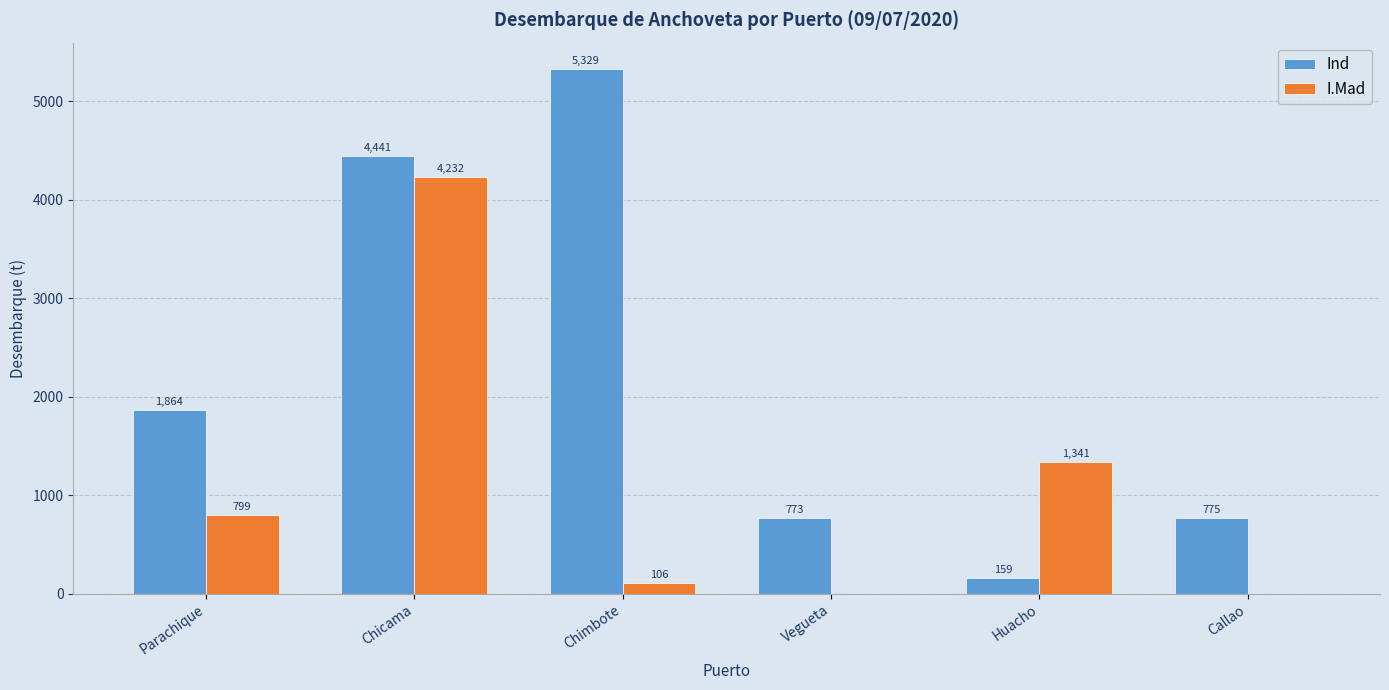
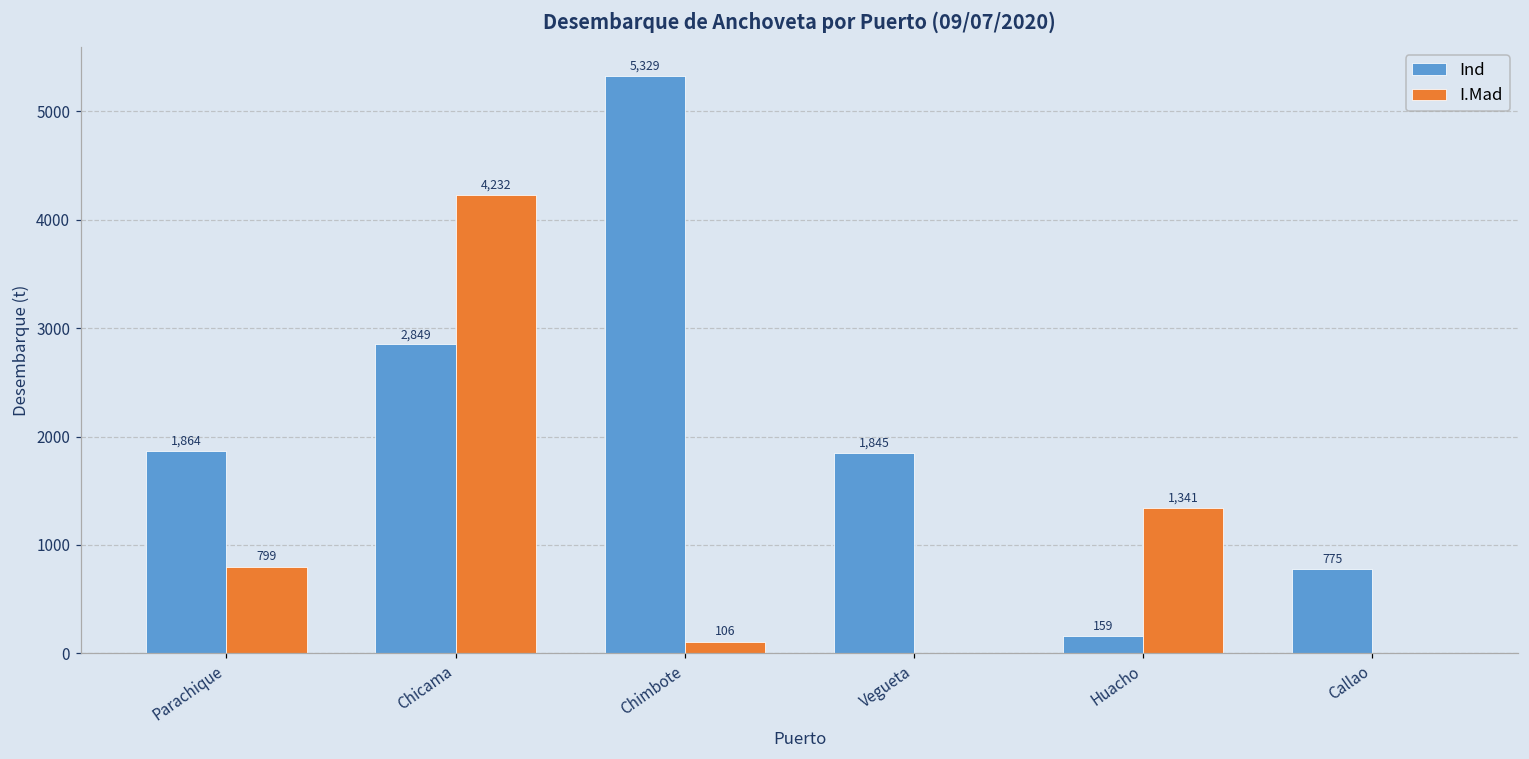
Ind, Chicama: 4,441 -> 2,849
Ind, Vegueta: 773 -> 1,845
